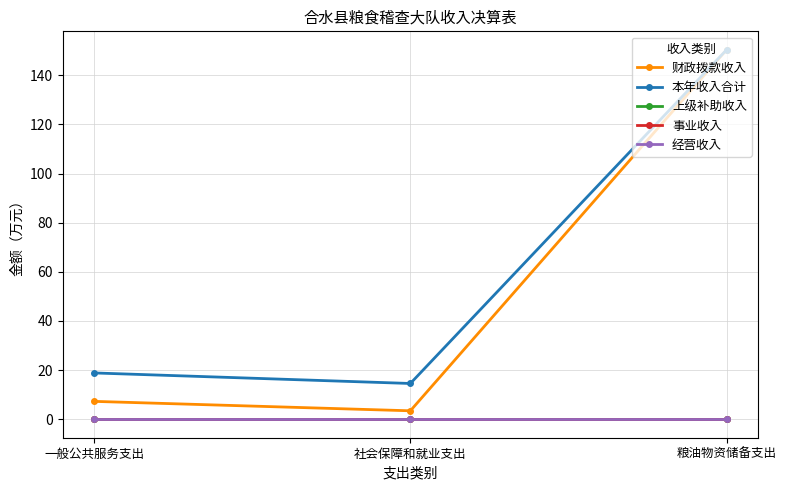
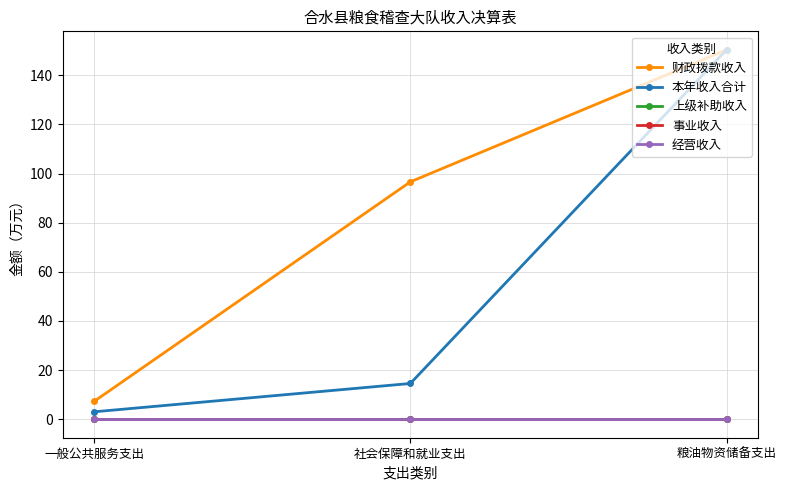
本年收入合计, 一般公共服务支出: 19 -> 3
财政拨款收入, 社会保障和就业支出: 3 -> 97
